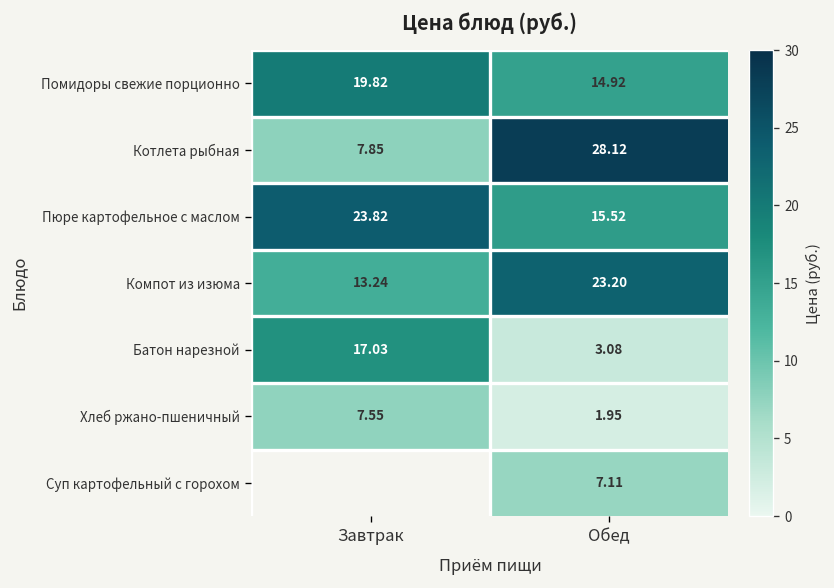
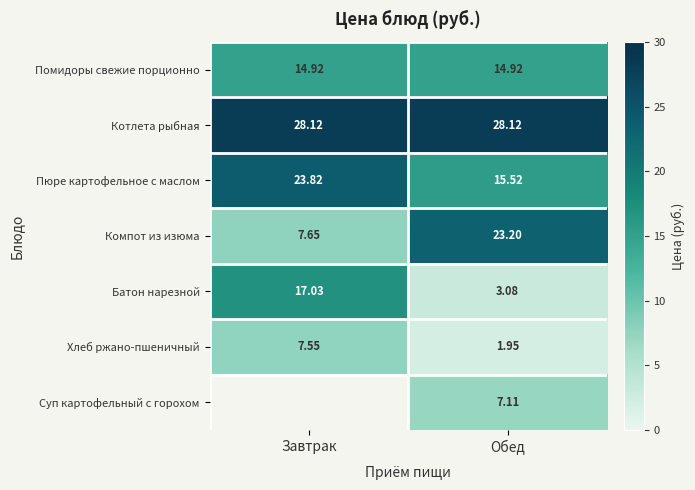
Помидоры свежие порционно, Завтрак: 19.82 -> 14.92
Котлета рыбная, Завтрак: 7.85 -> 28.12
Компот из изюма, Завтрак: 13.24 -> 7.65
